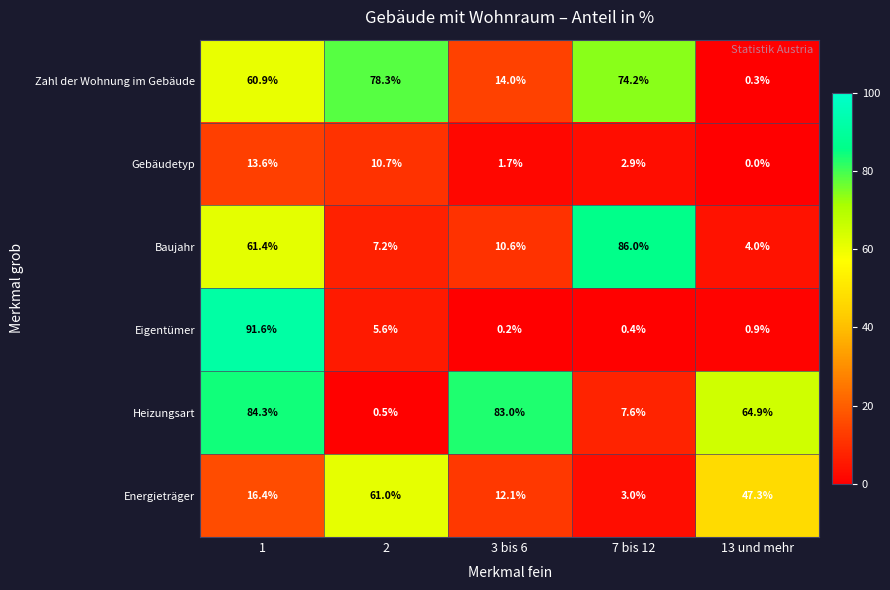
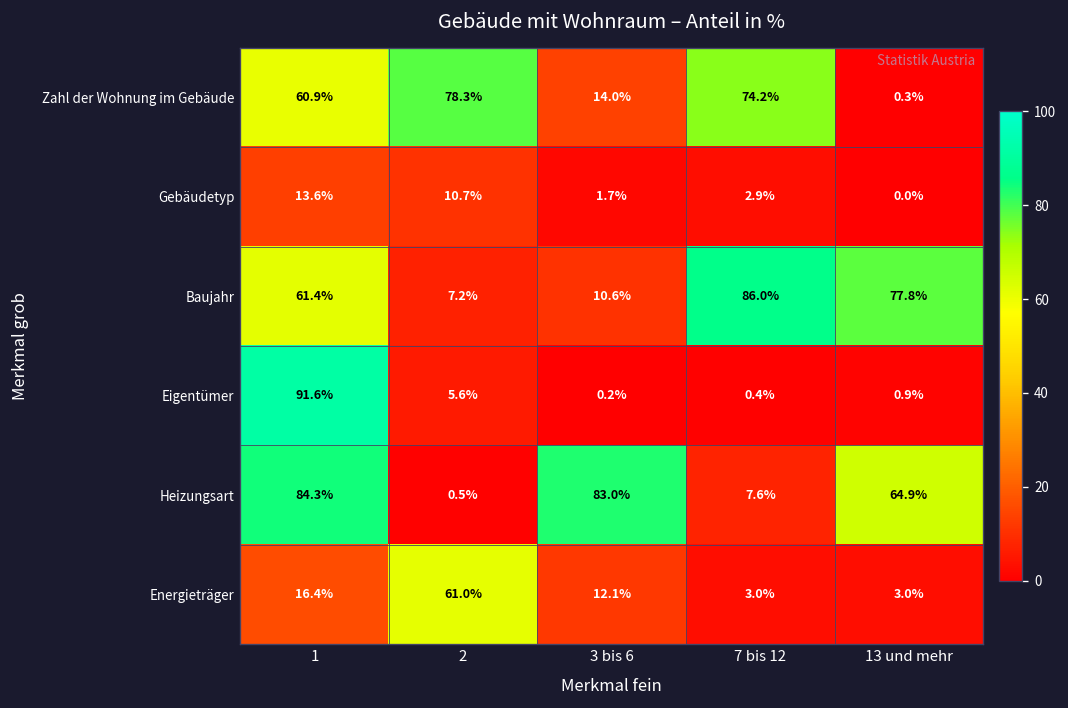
Baujahr, 13 und mehr: 4.0% -> 77.8%
Energieträger, 13 und mehr: 47.3% -> 3.0%
